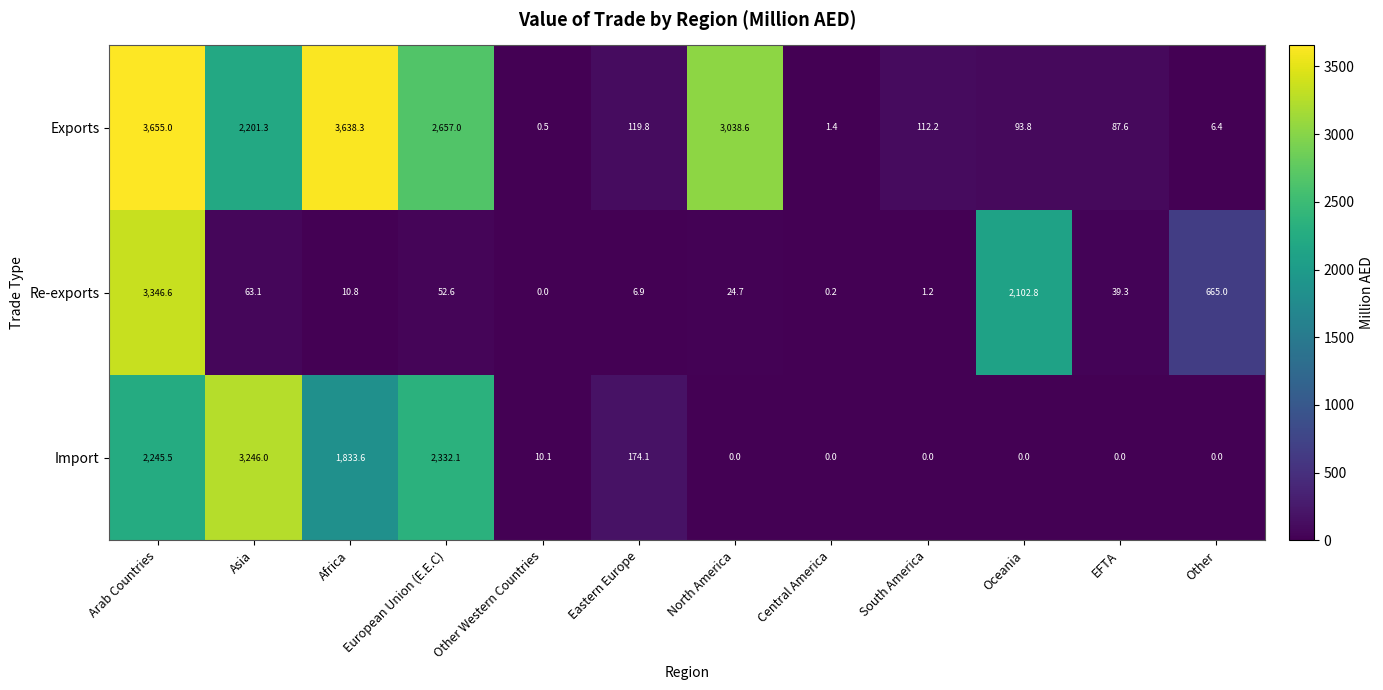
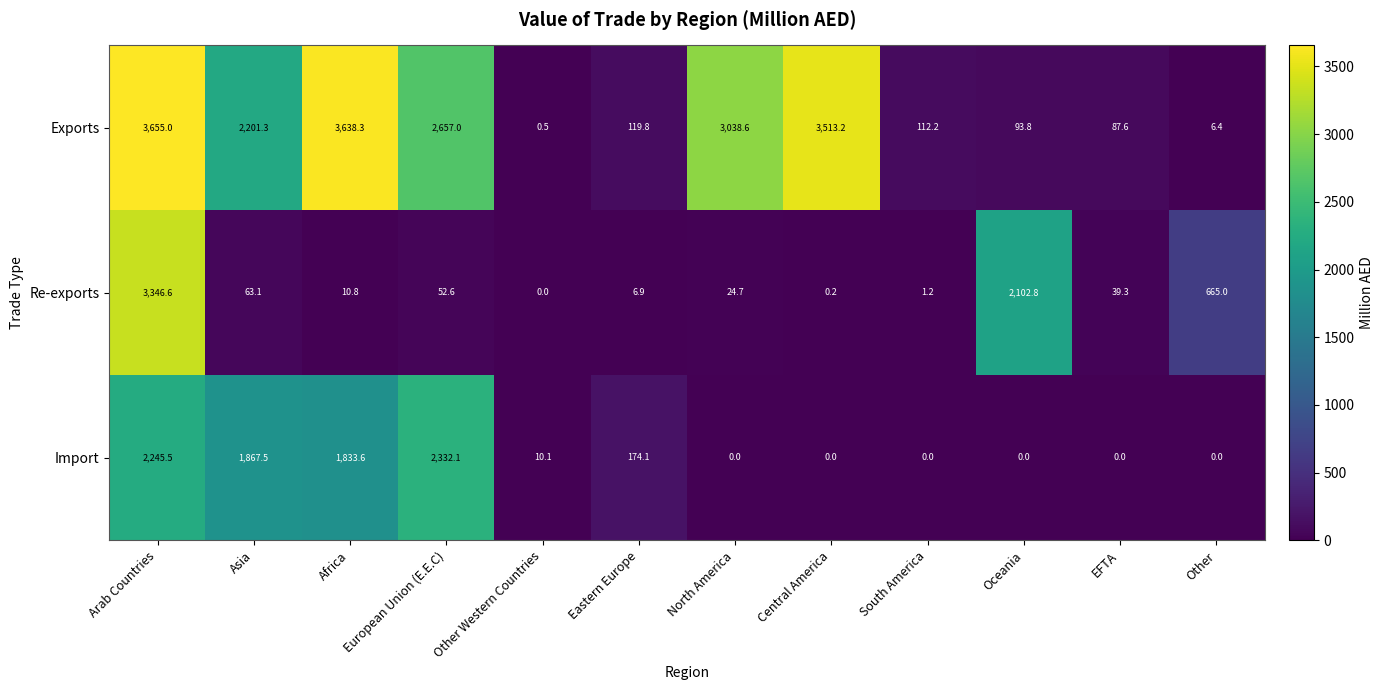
Exports, Central America: 1.4 -> 3,513.2
Import, Asia: 3,246.0 -> 1,867.5
